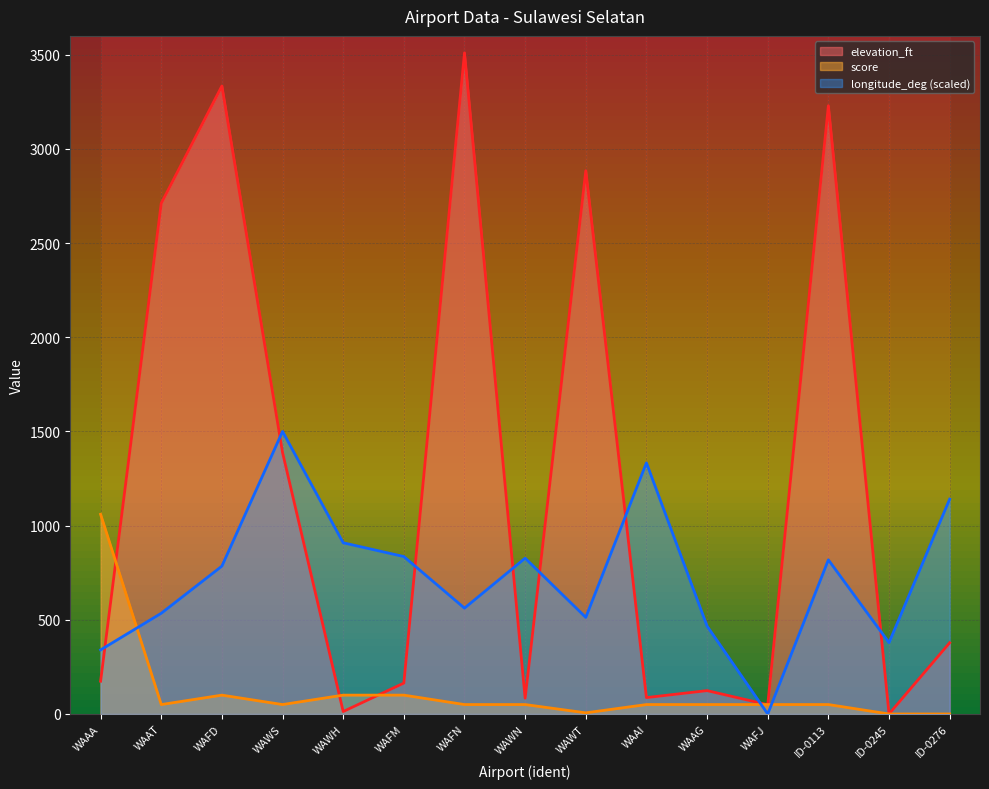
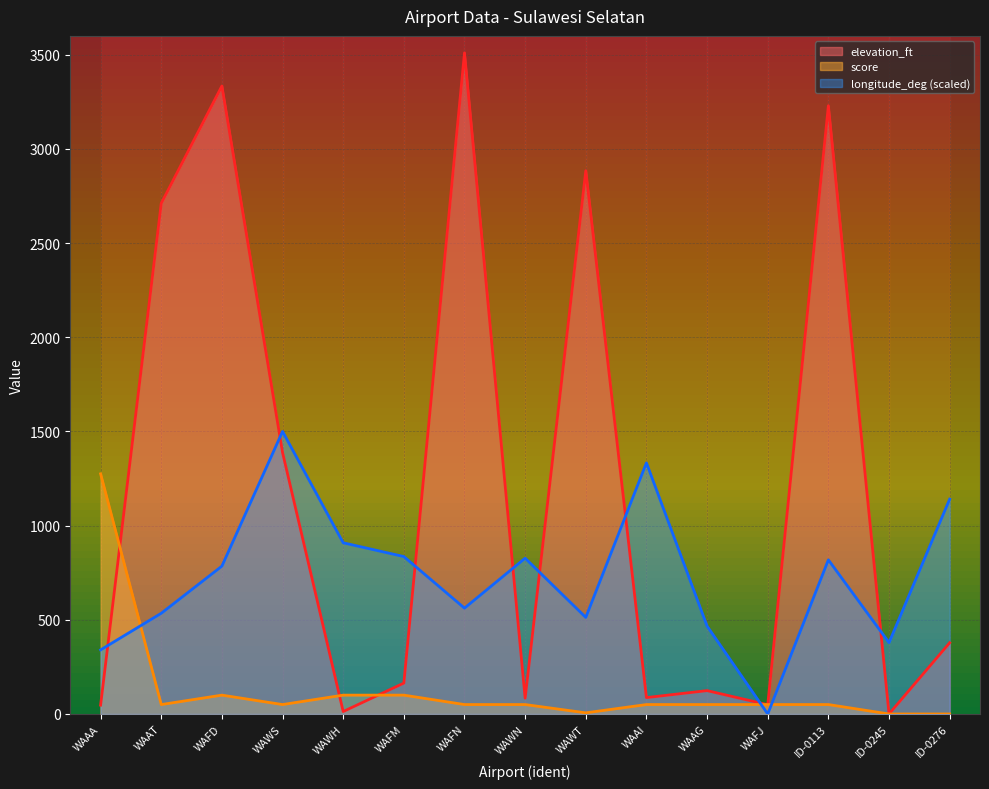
elevation_ft, WAAA: 170 -> 50
score, WAAA: 1060 -> 1280
